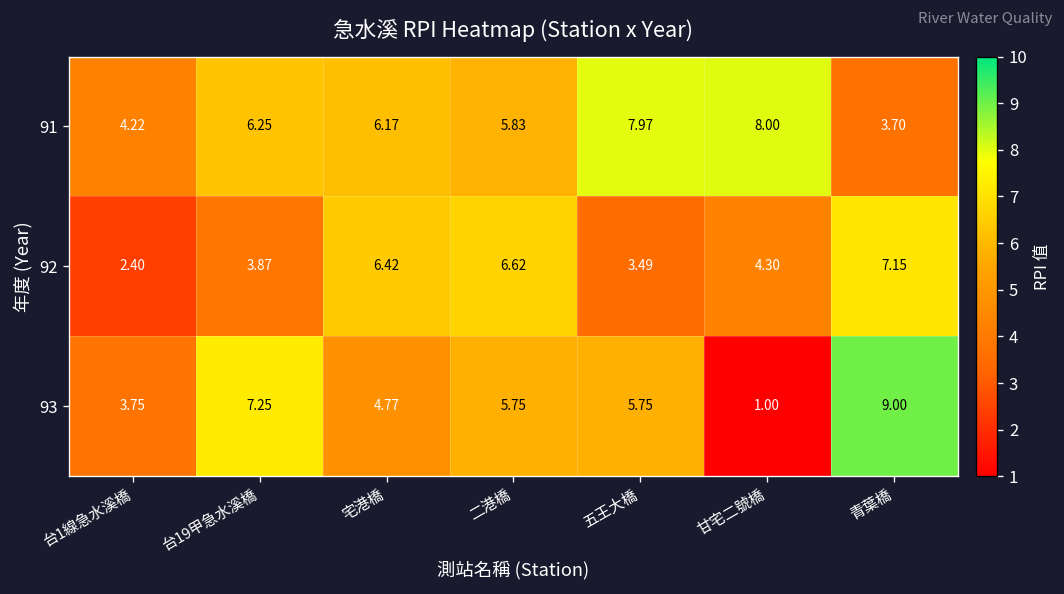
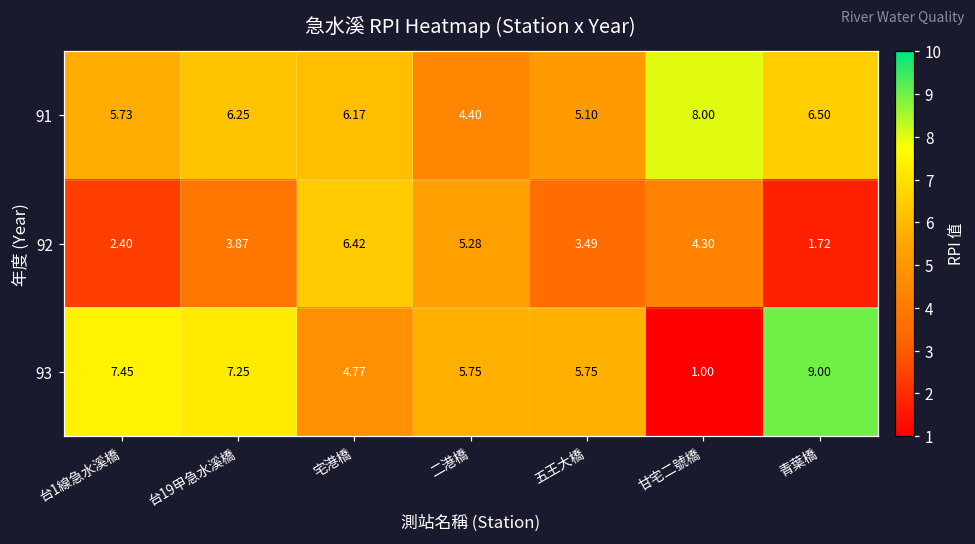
91, 台1線急水溪橋: 4.22 -> 5.73
91, 二港橋: 5.83 -> 4.40
91, 五王大橋: 7.97 -> 5.10
91, 青葉橋: 3.70 -> 6.50
92, 二港橋: 6.62 -> 5.28
92, 青葉橋: 7.15 -> 1.72
93, 台1線急水溪橋: 3.75 -> 7.45
